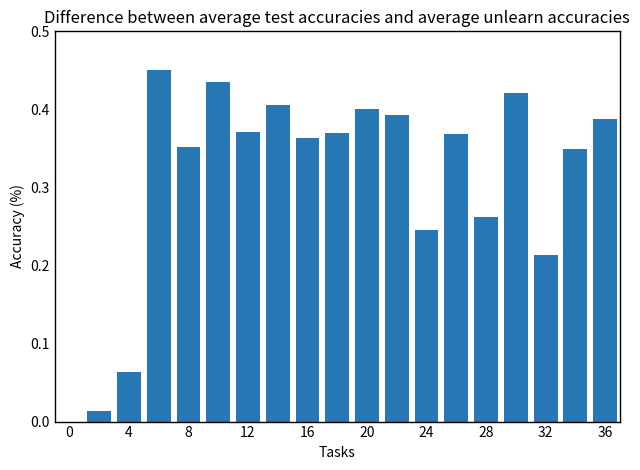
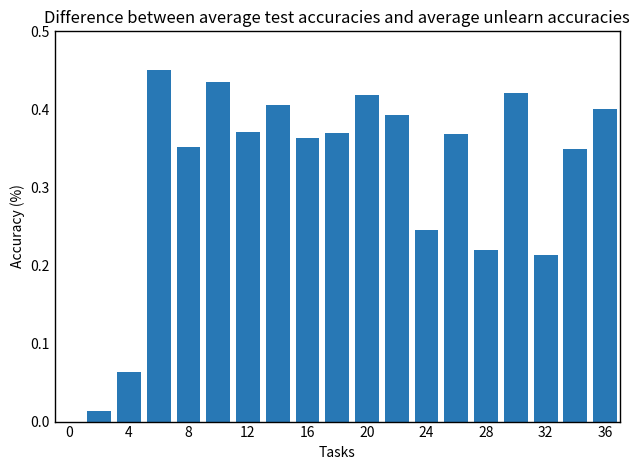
20: 0.40 -> 0.42
28: 0.26 -> 0.22
36: 0.39 -> 0.40
